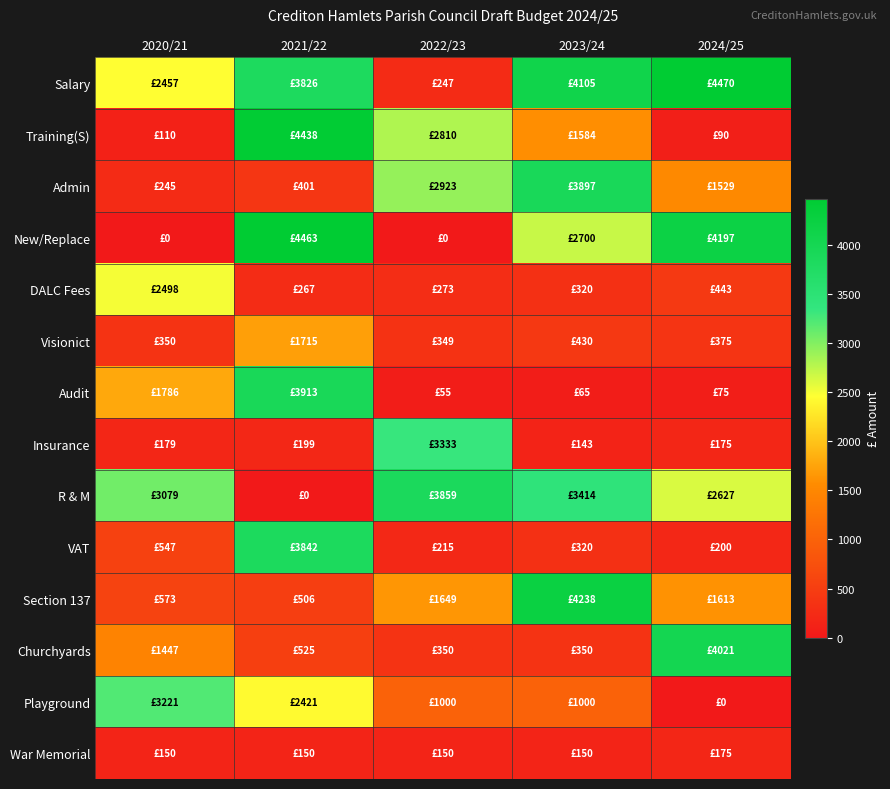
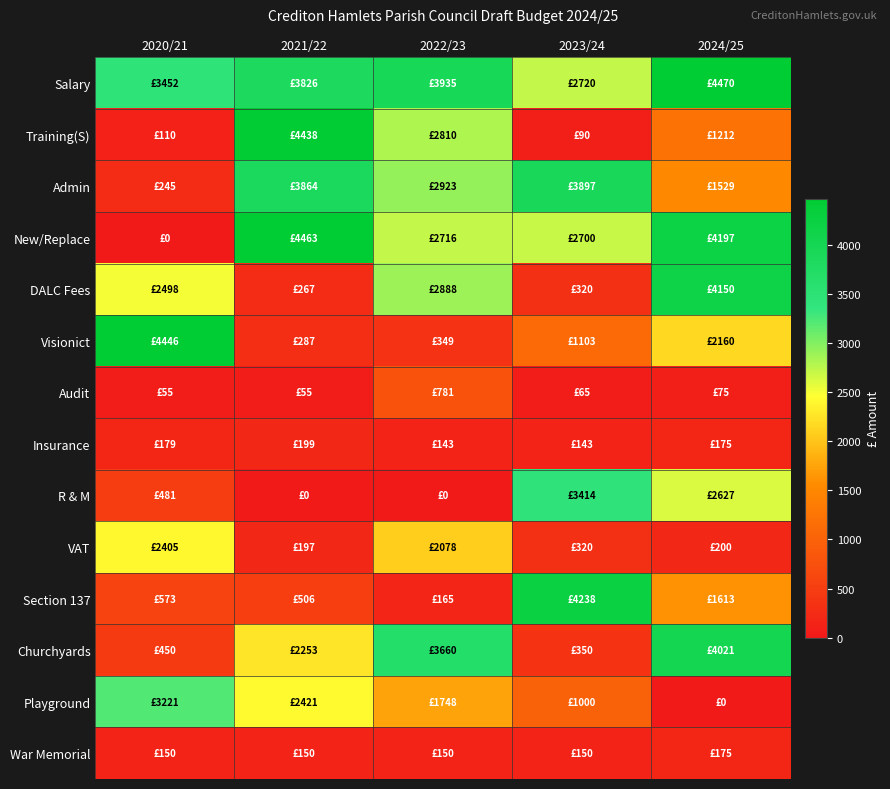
Salary, 2020/21: £2457 -> £3452
Salary, 2022/23: £247 -> £3935
Salary, 2023/24: £4105 -> £2720
Training(S), 2023/24: £1584 -> £90
Training(S), 2024/25: £90 -> £1212
Admin, 2021/22: £401 -> £3864
New/Replace, 2022/23: £0 -> £2716
DALC Fees, 2022/23: £273 -> £2888
DALC Fees, 2024/25: £443 -> £4150
Visionict, 2020/21: £350 -> £4446
Visionict, 2021/22: £1715 -> £287
Visionict, 2023/24: £430 -> £1103
Visionict, 2024/25: £375 -> £2160
Audit, 2020/21: £1786 -> £55
Audit, 2021/22: £3913 -> £55
Audit, 2022/23: £55 -> £781
Insurance, 2022/23: £3333 -> £143
R & M, 2020/21: £3079 -> £481
R & M, 2022/23: £3859 -> £0
VAT, 2020/21: £547 -> £2405
VAT, 2021/22: £3842 -> £197
VAT, 2022/23: £215 -> £2078
Section 137, 2022/23: £1649 -> £165
Churchyards, 2020/21: £1447 -> £450
Churchyards, 2021/22: £525 -> £2253
Churchyards, 2022/23: £350 -> £3660
Playground, 2022/23: £1000 -> £1748
